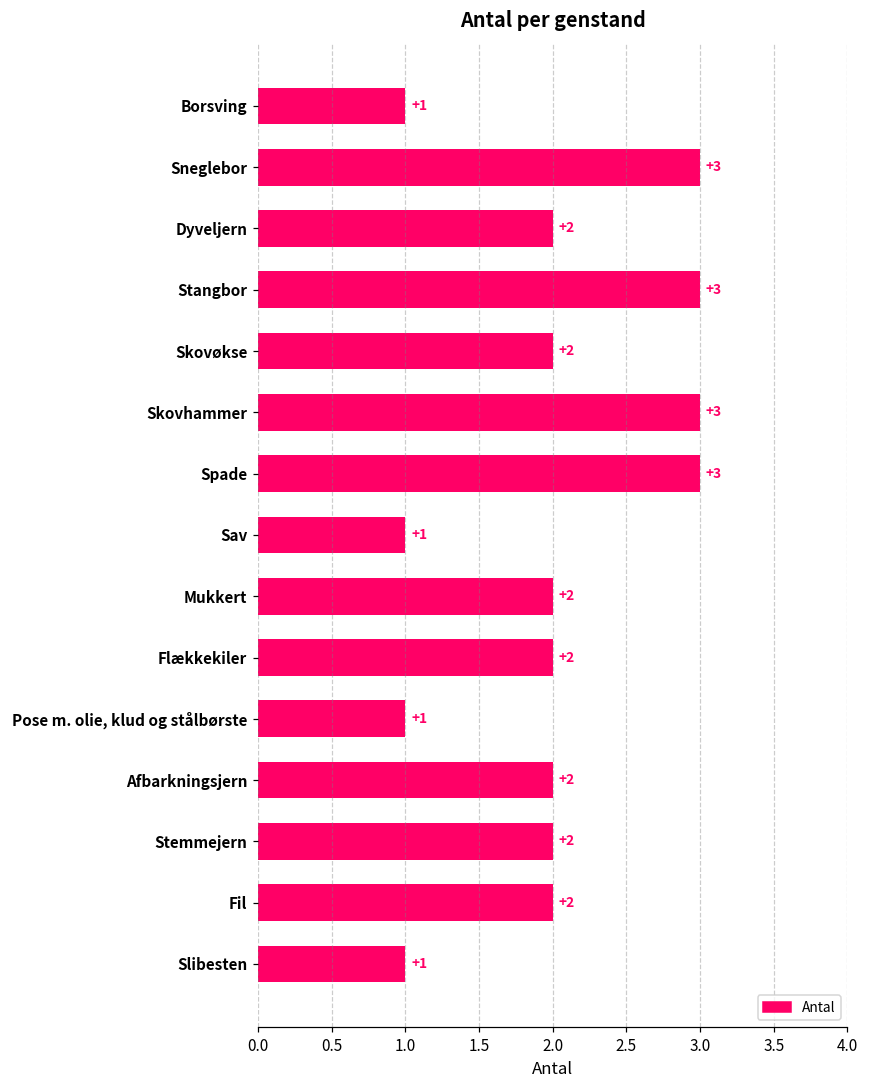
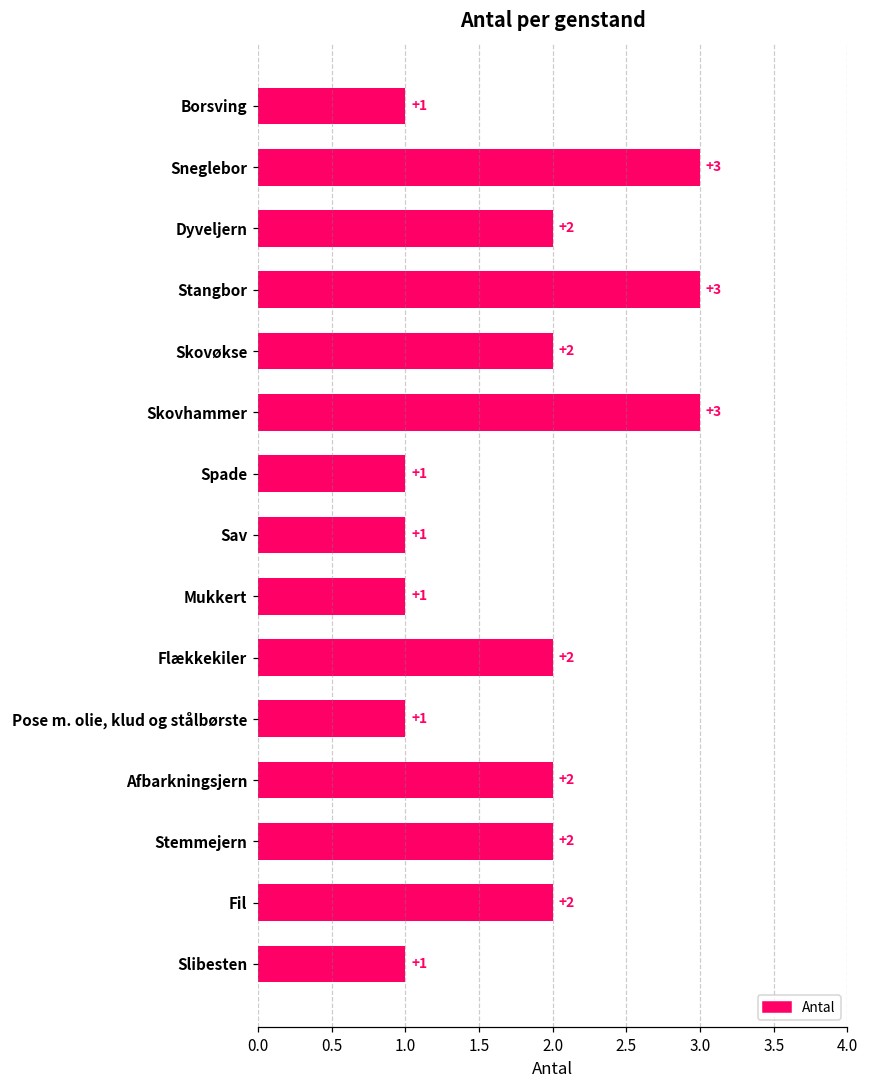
Spade: +3 -> +1
Mukkert: +2 -> +1
